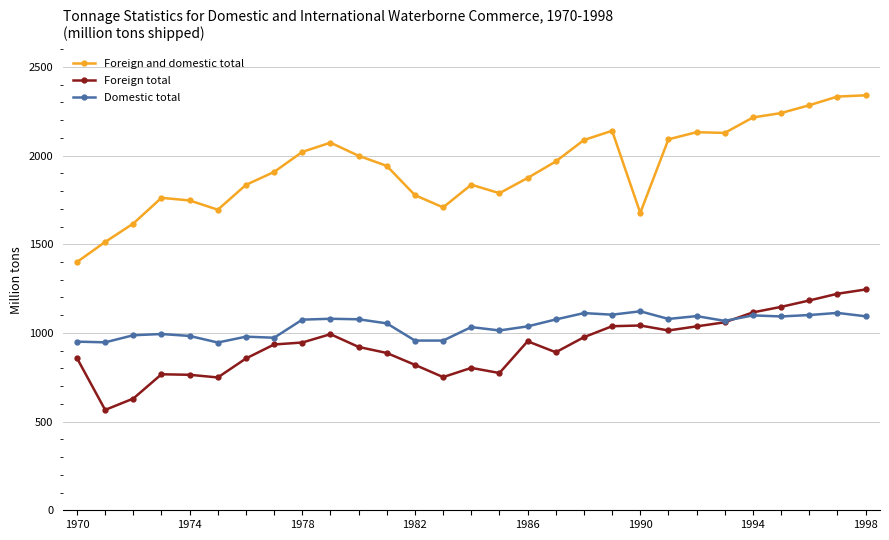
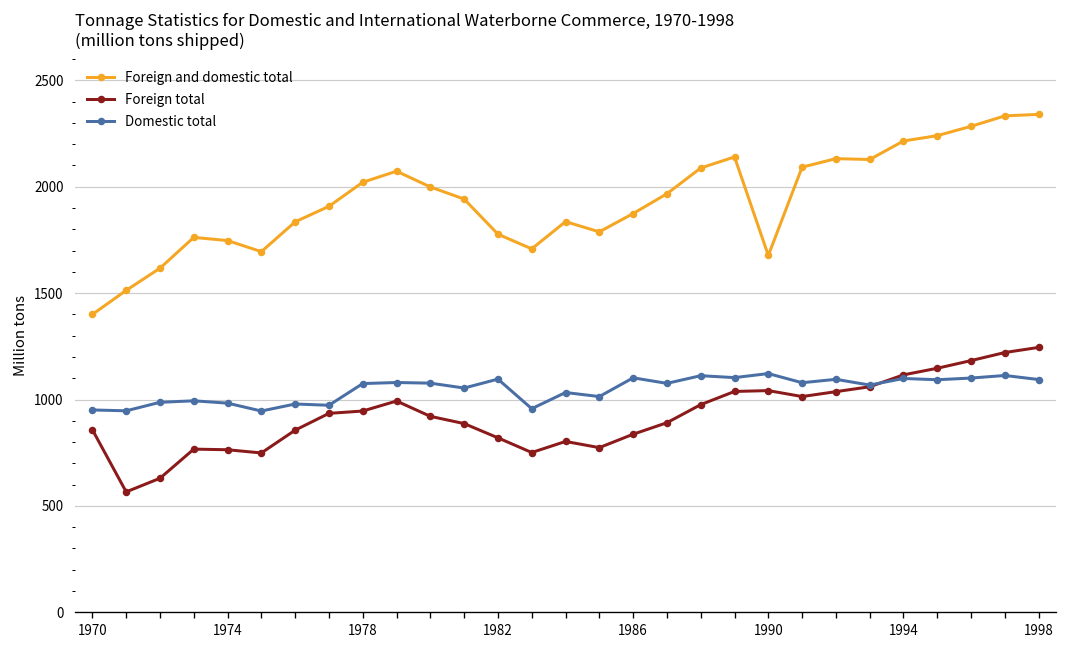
Domestic total, 1982: 960 -> 1100
Foreign total, 1986: 950 -> 840
Domestic total, 1986: 1040 -> 1100
